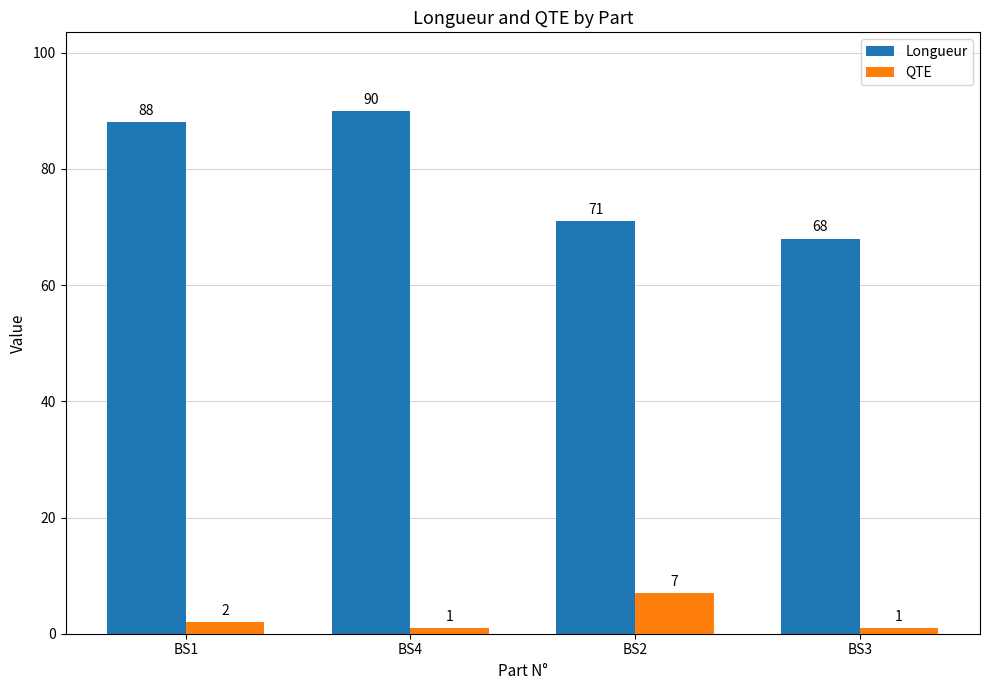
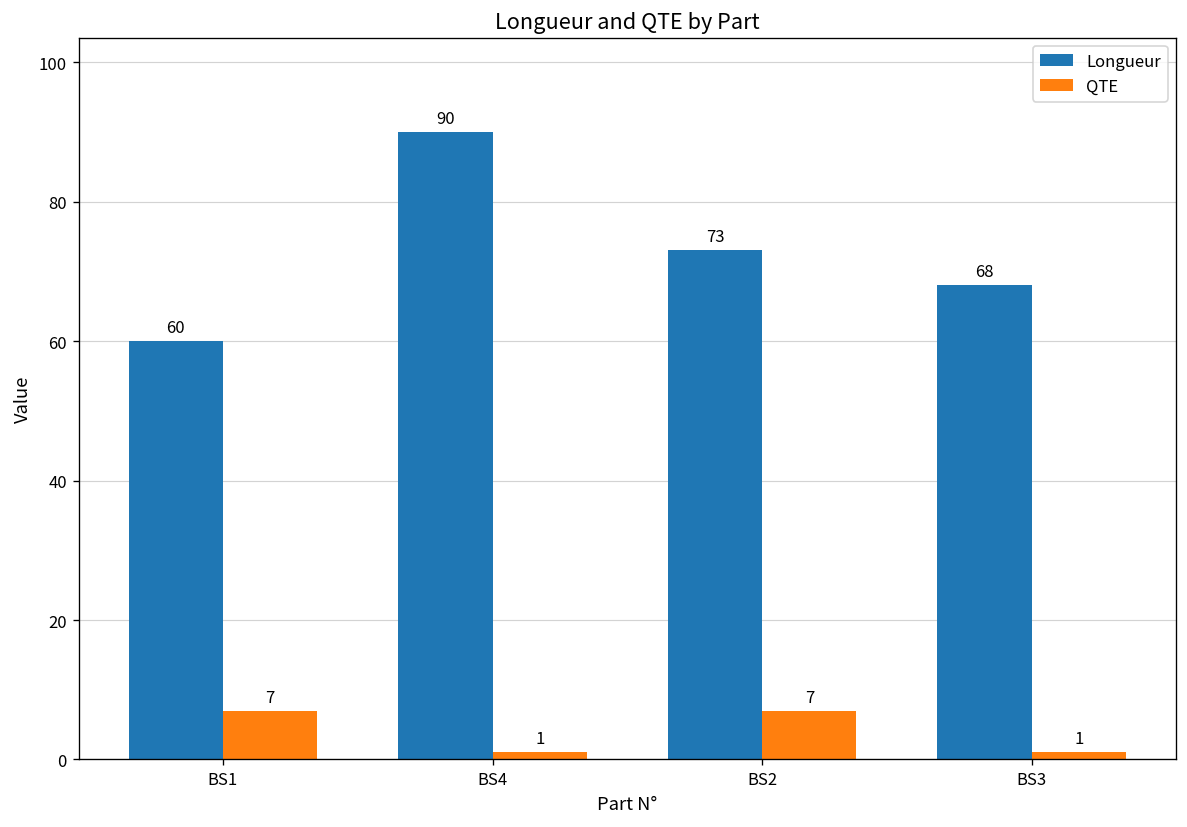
Longueur, BS1: 88 -> 60
QTE, BS1: 2 -> 7
Longueur, BS2: 71 -> 73
